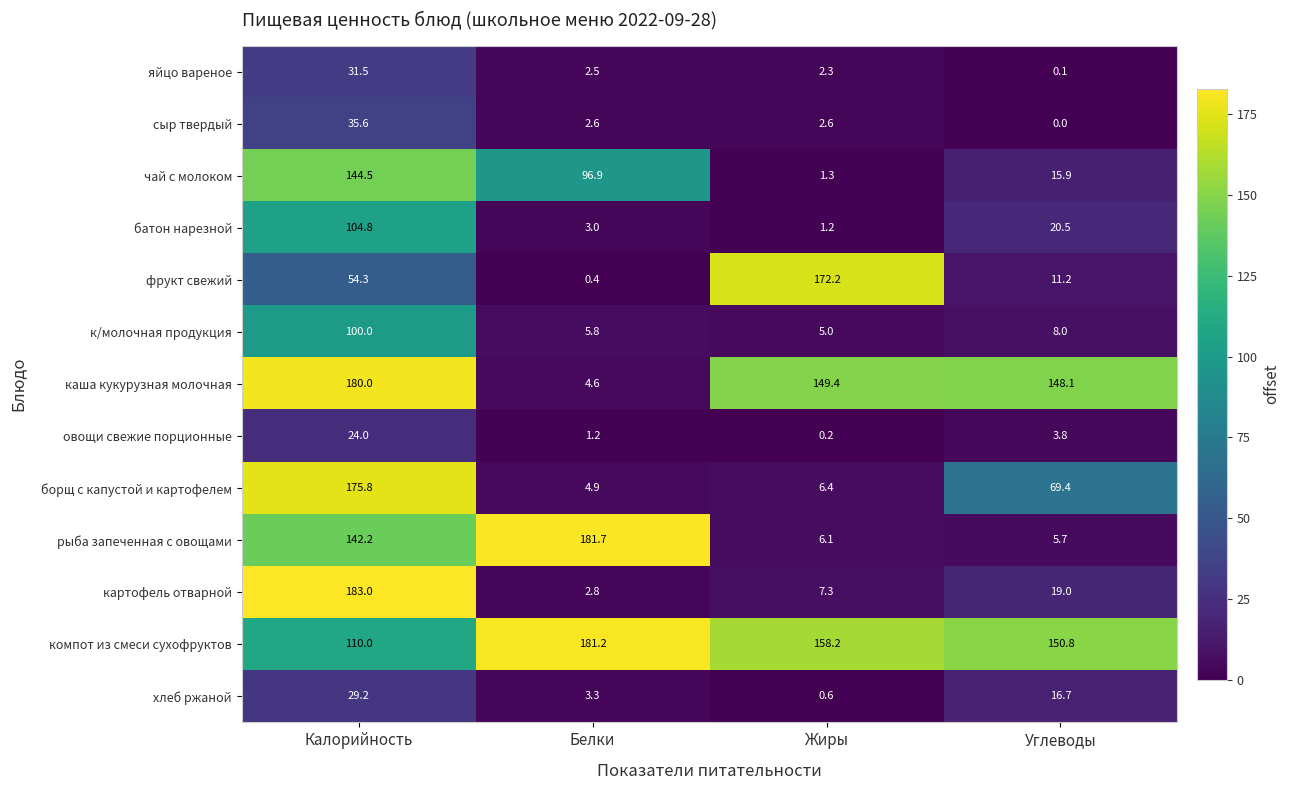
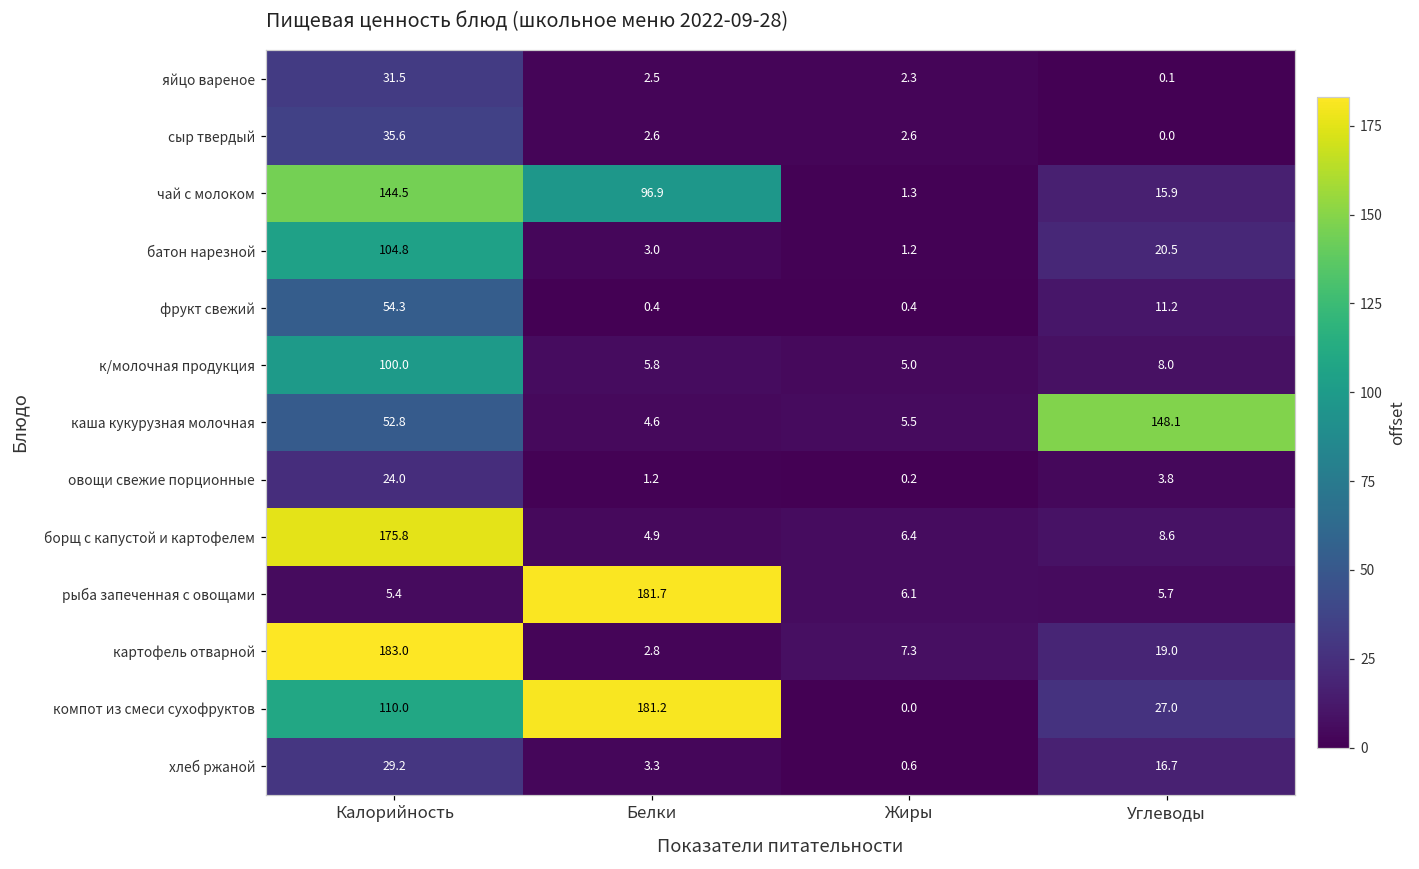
фрукт свежий, Жиры: 172.2 -> 0.4
каша кукурузная молочная, Калорийность: 180.0 -> 52.8
каша кукурузная молочная, Жиры: 149.4 -> 5.5
борщ с капустой и картофелем, Углеводы: 69.4 -> 8.6
рыба запеченная с овощами, Калорийность: 142.2 -> 5.4
компот из смеси сухофруктов, Жиры: 158.2 -> 0.0
компот из смеси сухофруктов, Углеводы: 150.8 -> 27.0
